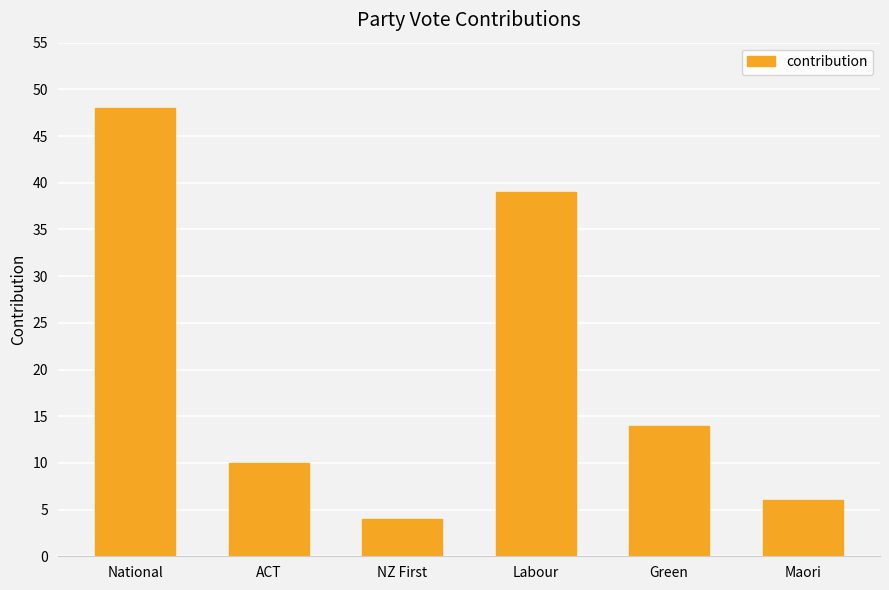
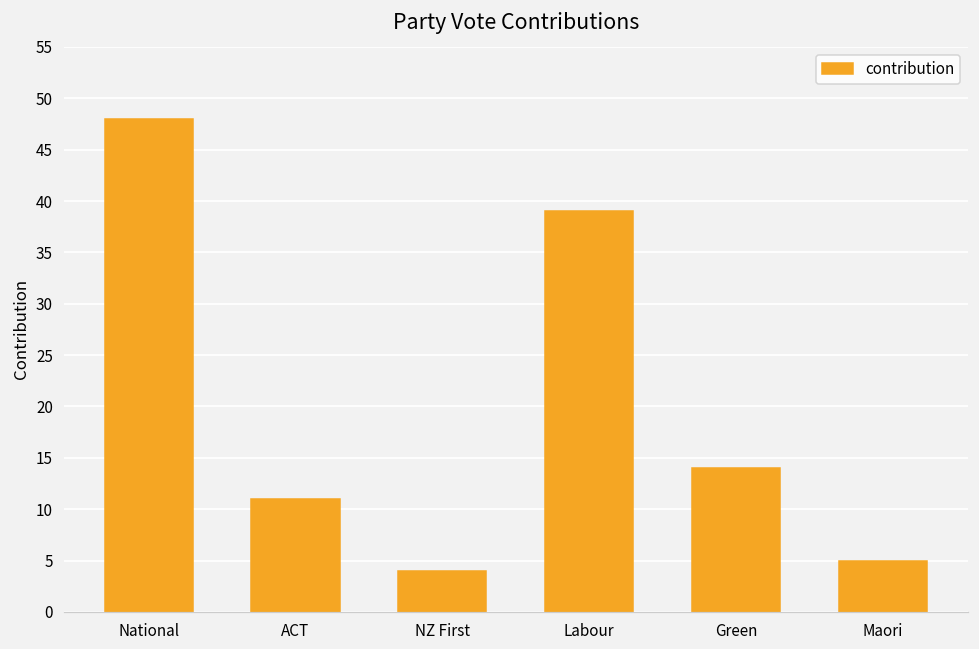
ACT: 10 -> 11
Maori: 6 -> 5
